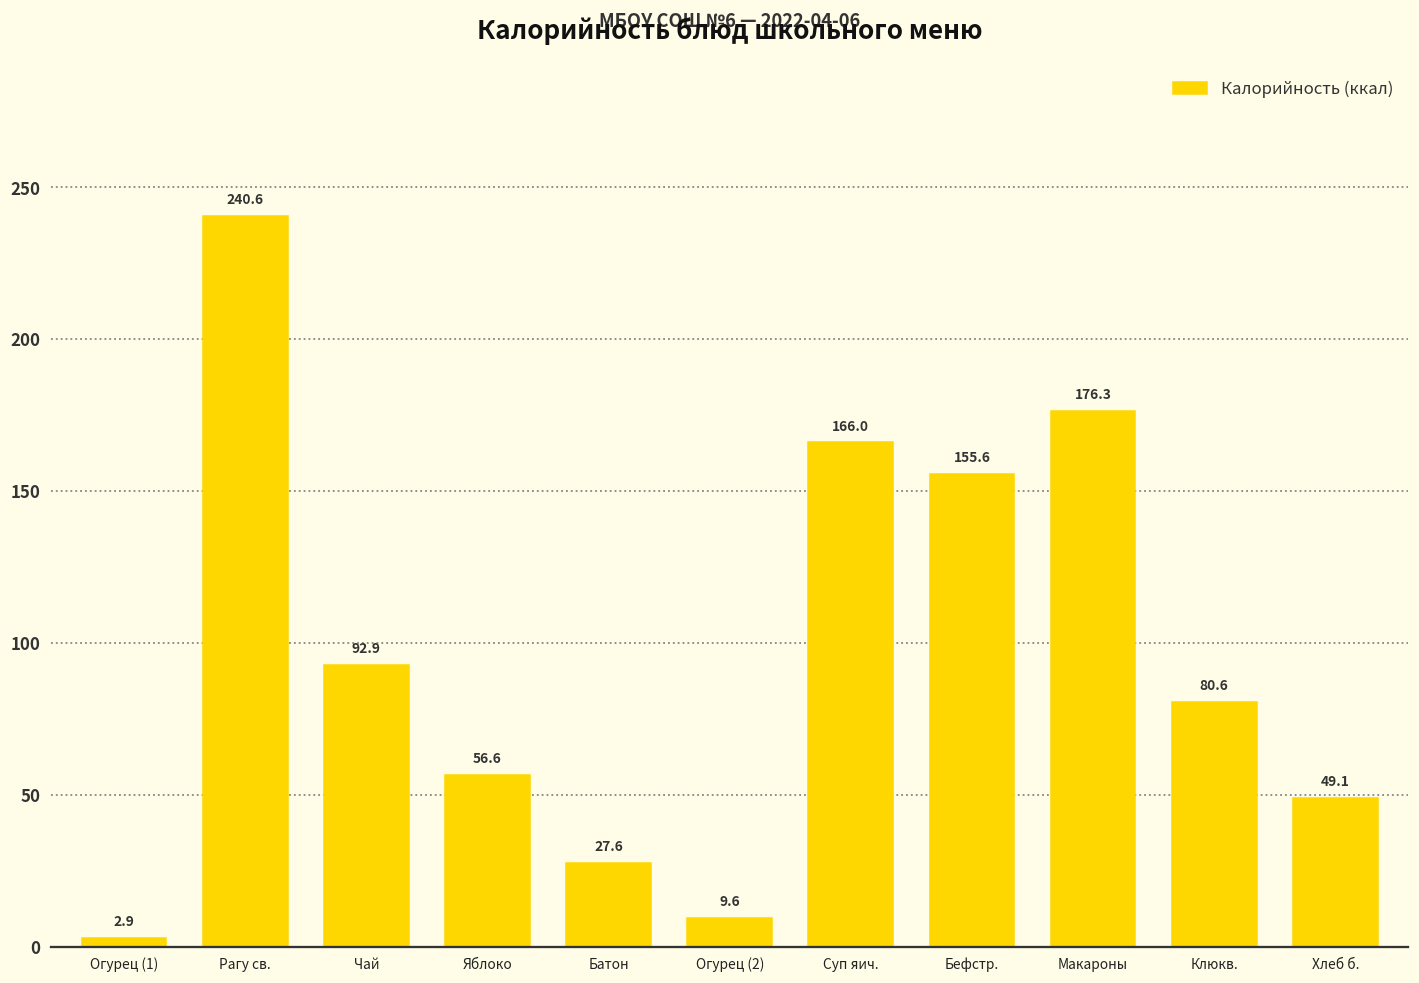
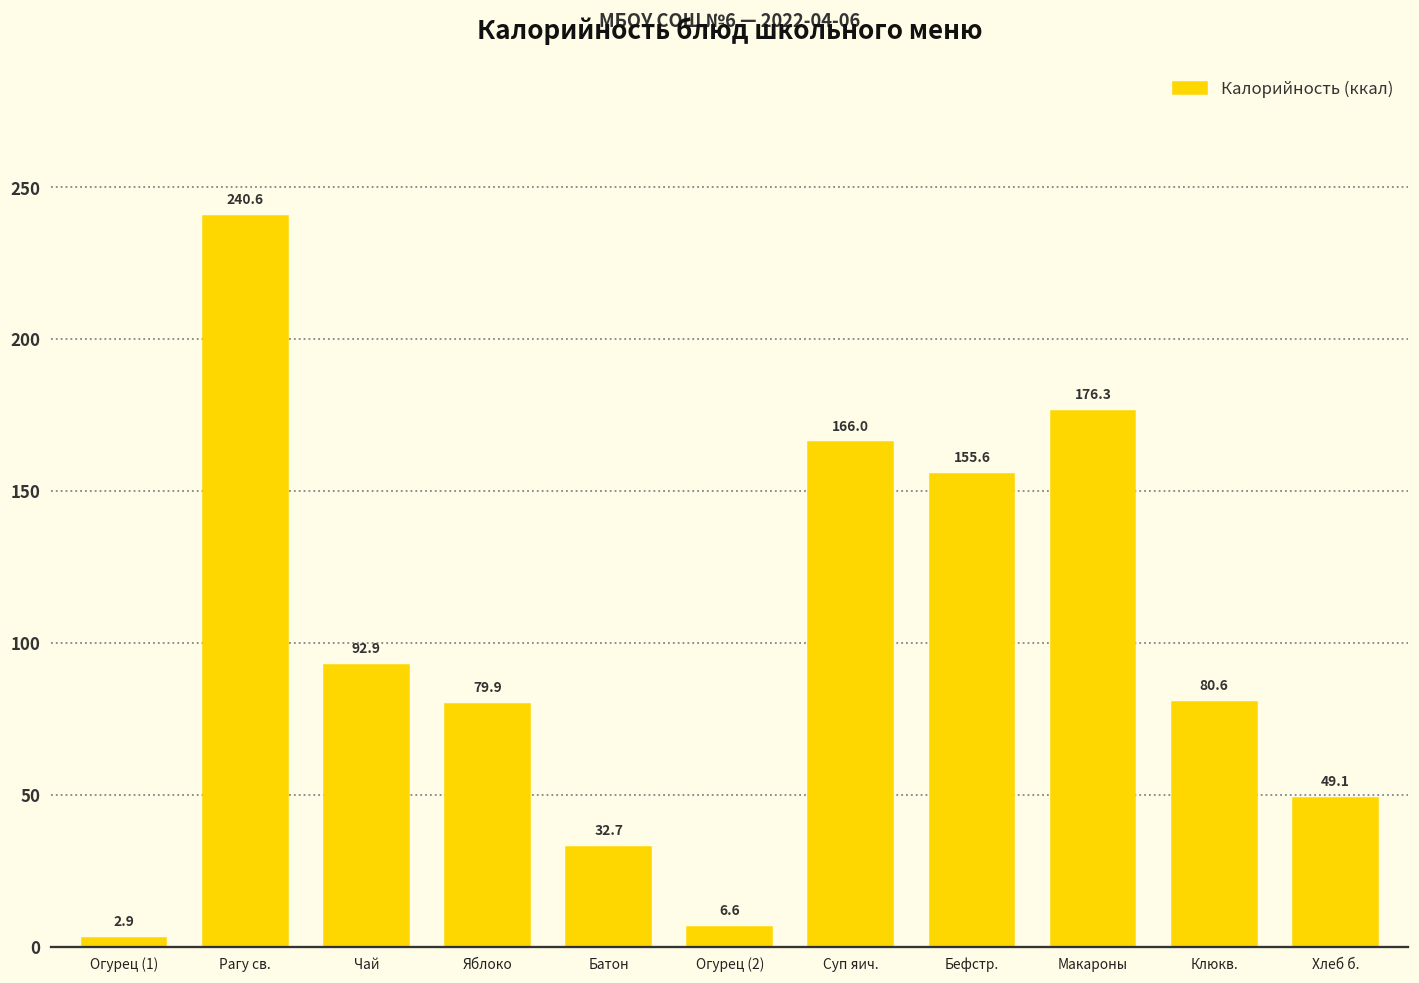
Яблоко: 56.6 -> 79.9
Батон: 27.6 -> 32.7
Огурец (2): 9.6 -> 6.6
